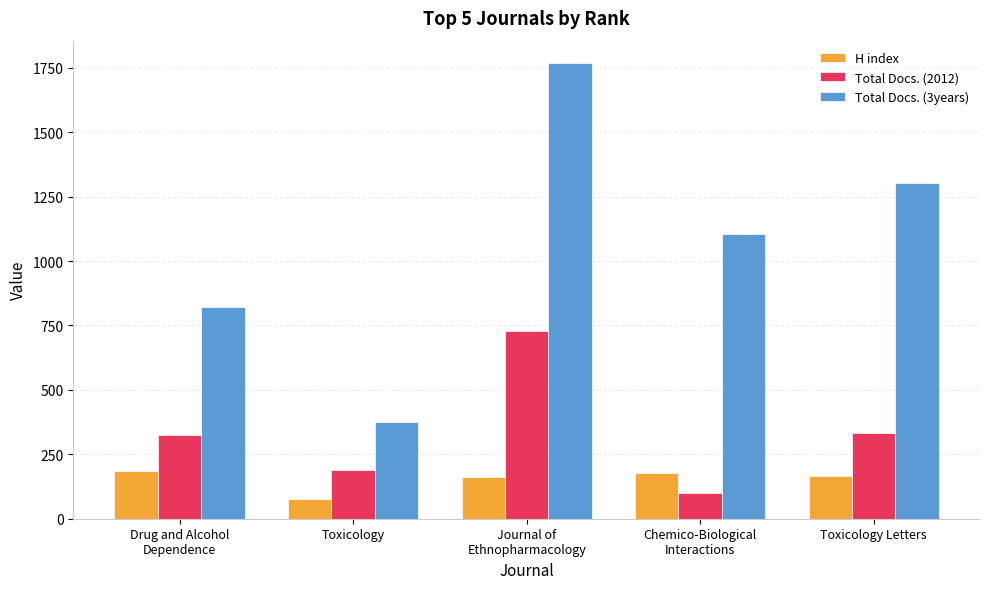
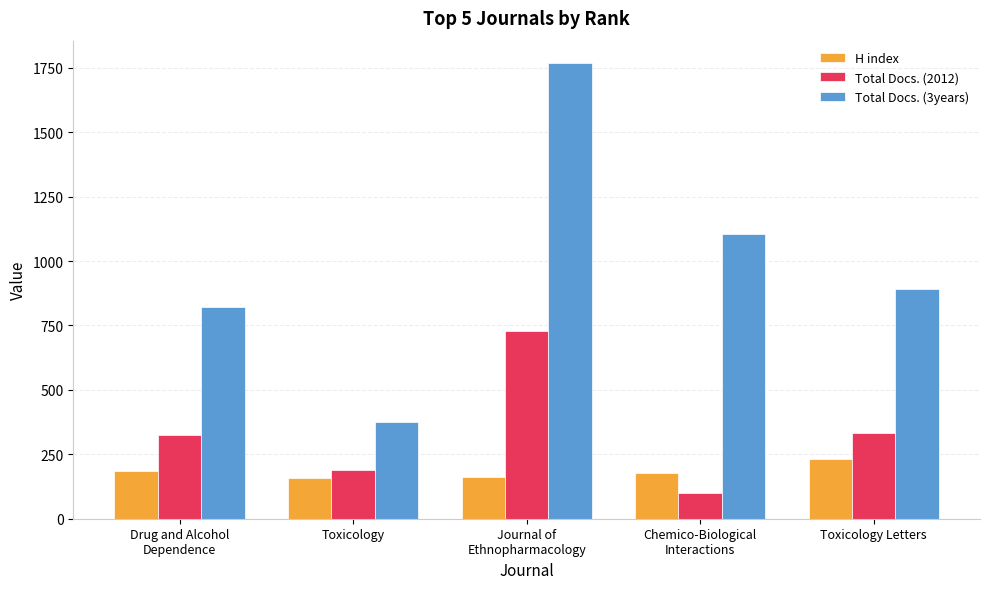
H index, Toxicology: 80 -> 160
H index, Toxicology Letters: 170 -> 230
Total Docs. (3years), Toxicology Letters: 1300 -> 890
